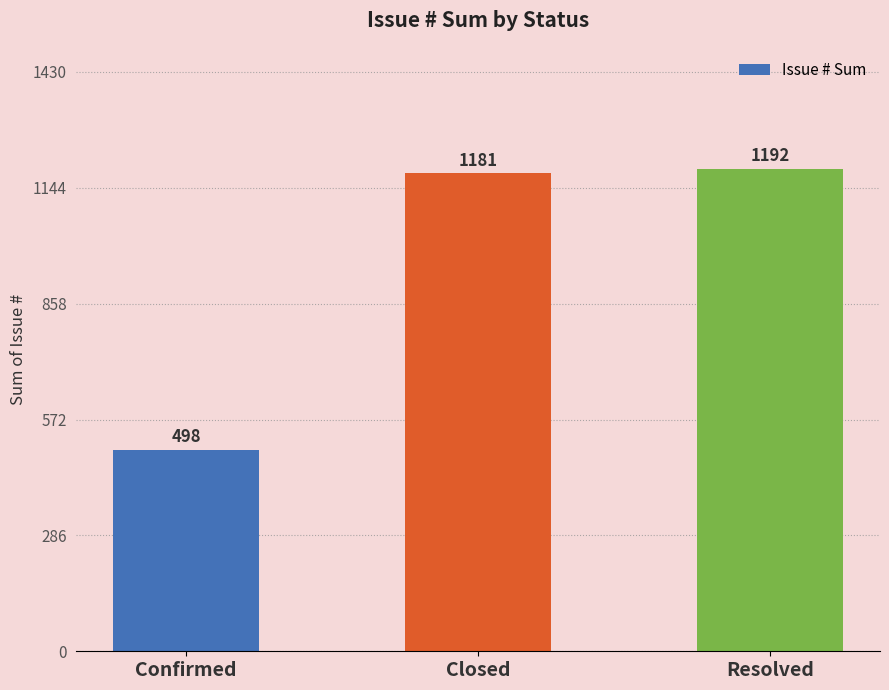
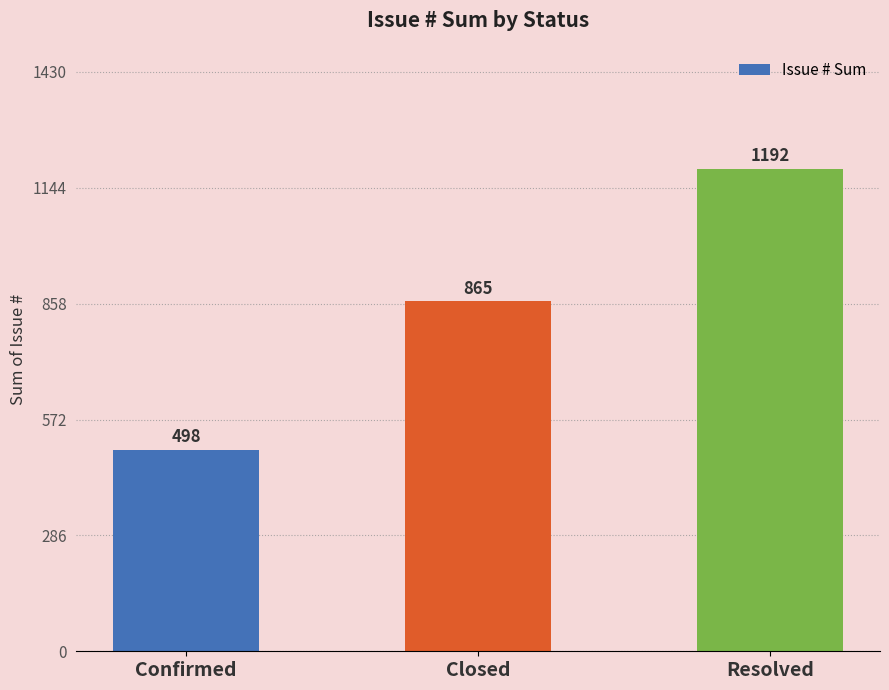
Closed: 1181 -> 865
